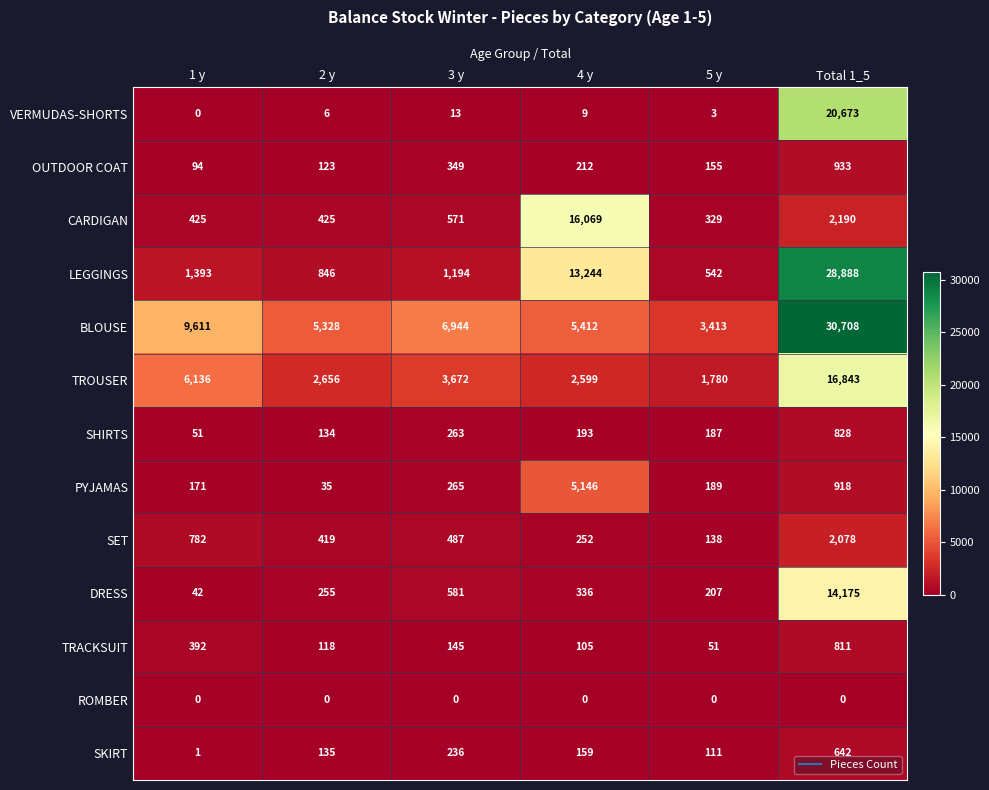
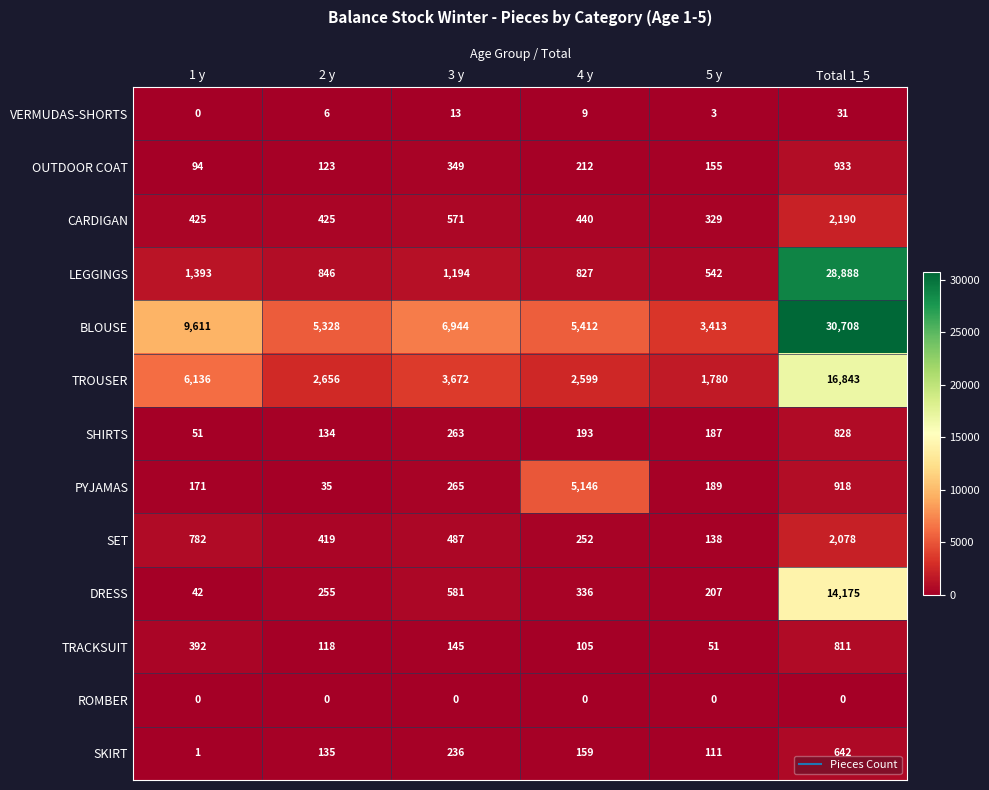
VERMUDAS-SHORTS, Total 1_5: 20,673 -> 31
CARDIGAN, 4 y: 16,069 -> 440
LEGGINGS, 4 y: 13,244 -> 827
